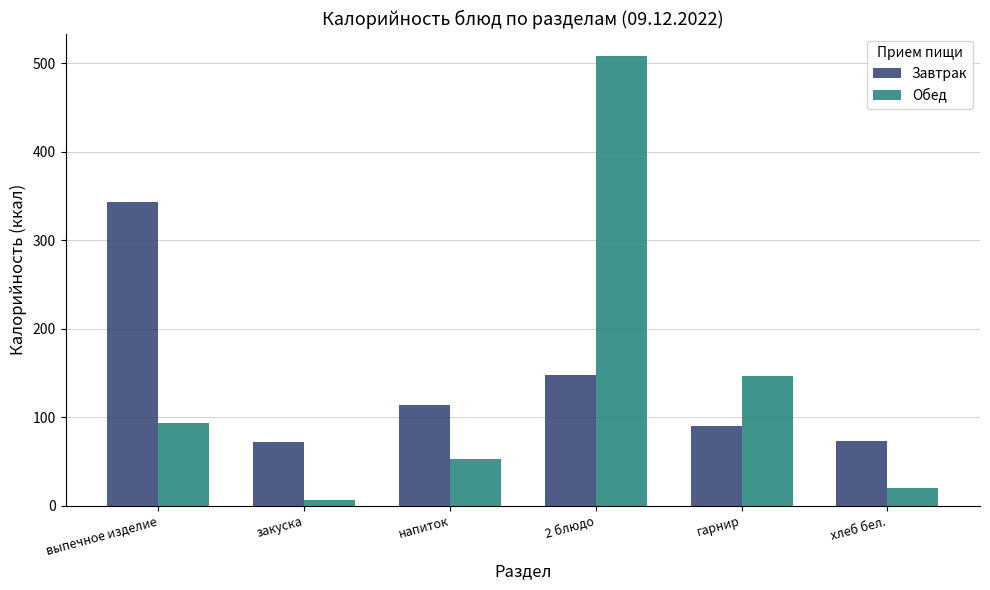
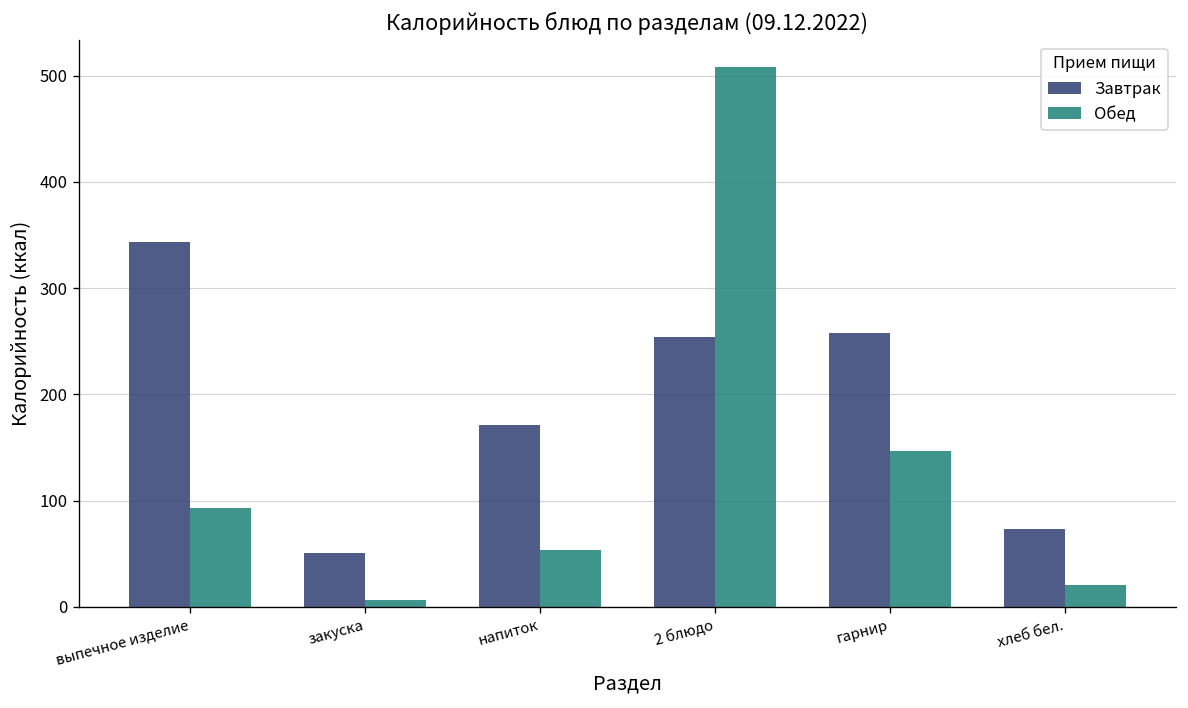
Завтрак, закуска: 70 -> 50
Завтрак, напиток: 110 -> 170
Завтрак, 2 блюдо: 150 -> 250
Завтрак, гарнир: 90 -> 260
